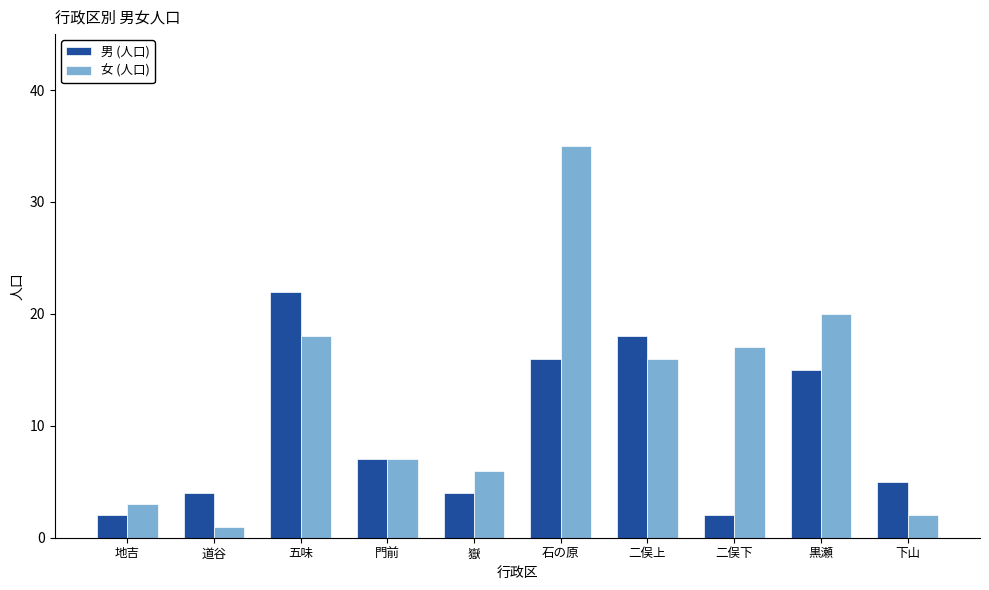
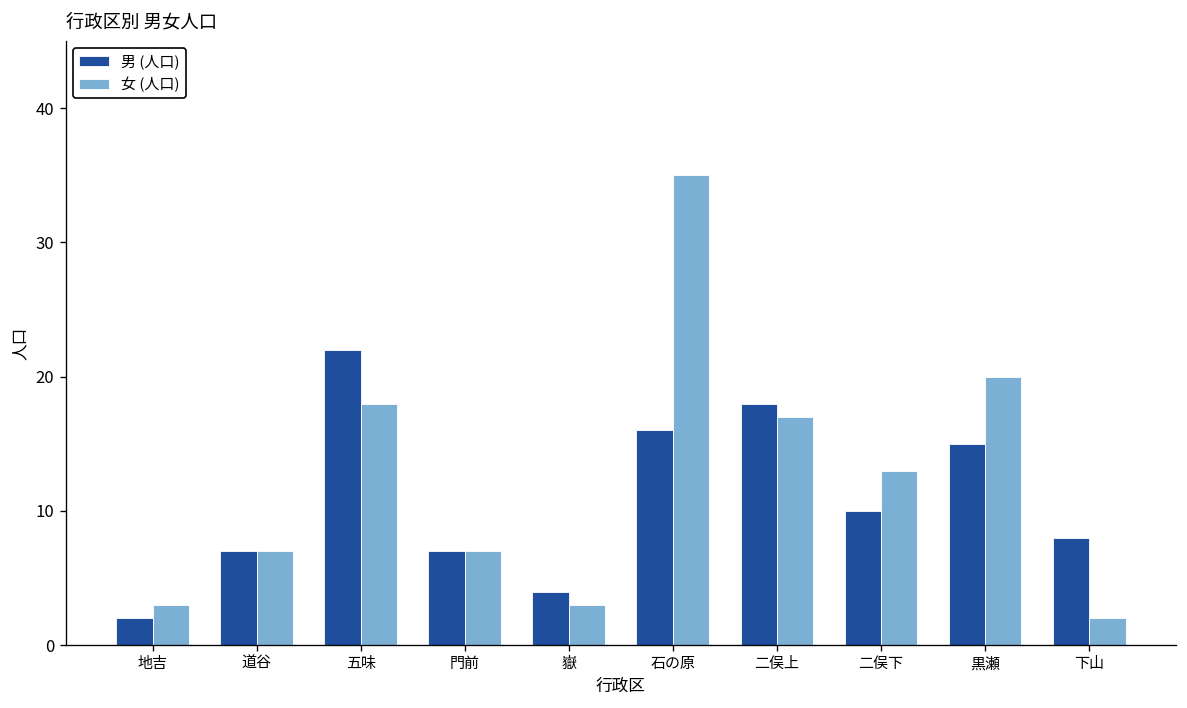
男 (人口), 道谷: 4 -> 7
女 (人口), 道谷: 1 -> 7
女 (人口), 嶽: 6 -> 3
女 (人口), 二俣上: 16 -> 17
男 (人口), 二俣下: 2 -> 10
女 (人口), 二俣下: 17 -> 13
男 (人口), 下山: 5 -> 8
